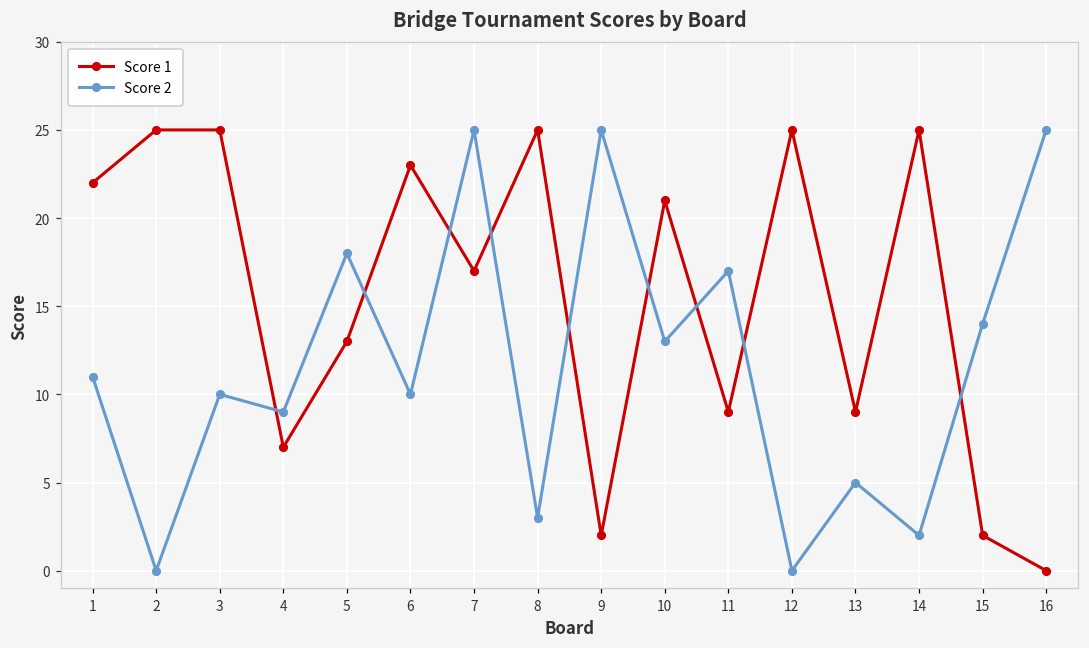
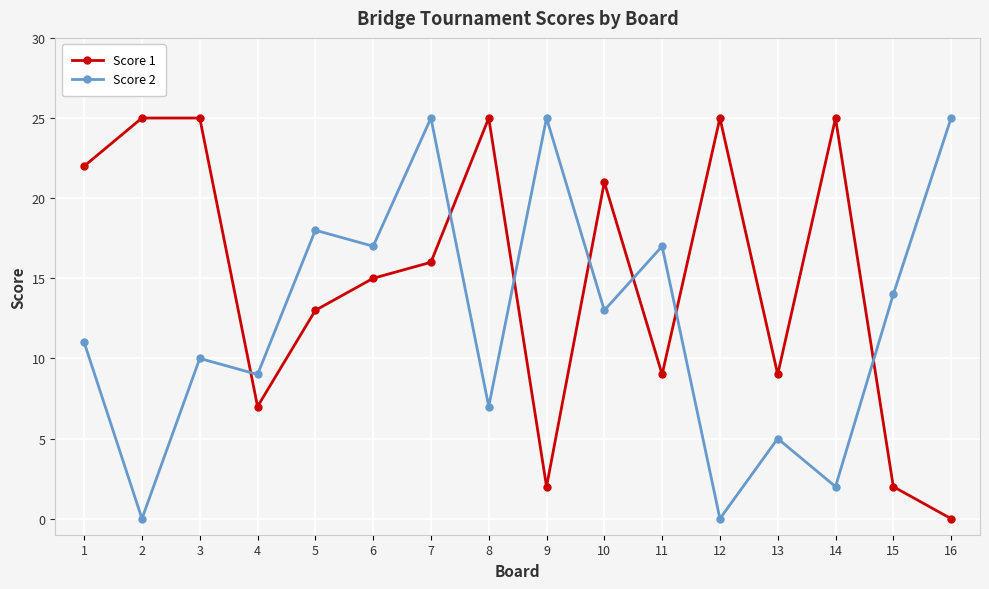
Score 1, 6: 23 -> 15
Score 2, 6: 10 -> 17
Score 1, 7: 17 -> 16
Score 2, 8: 3 -> 7
